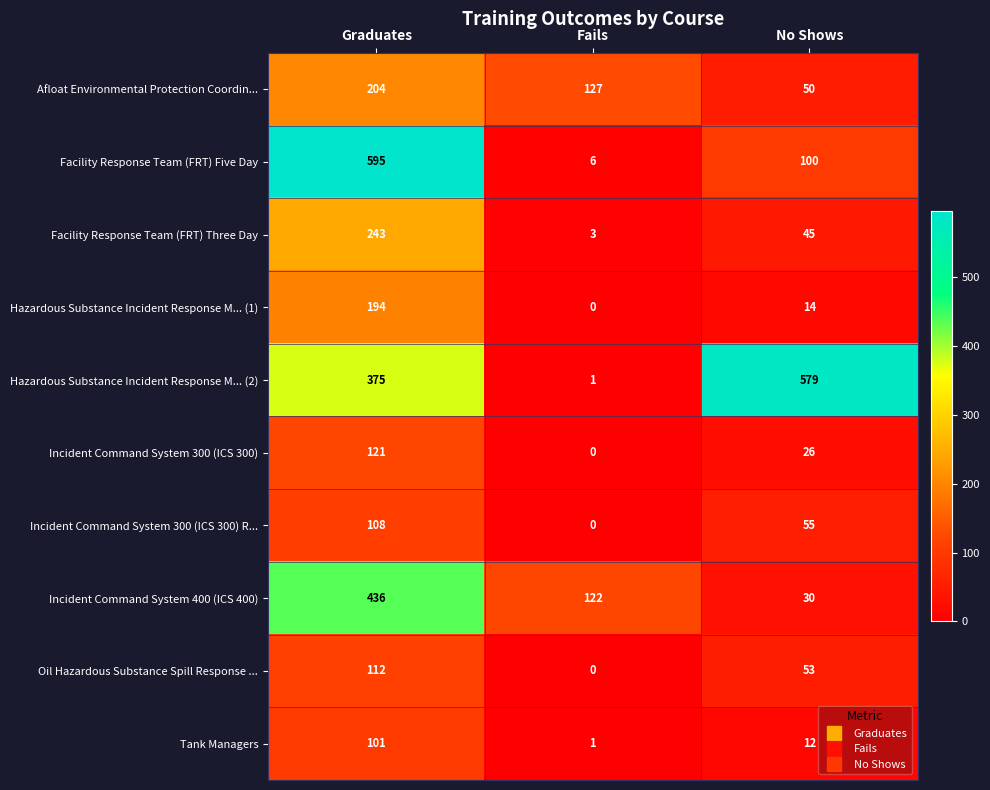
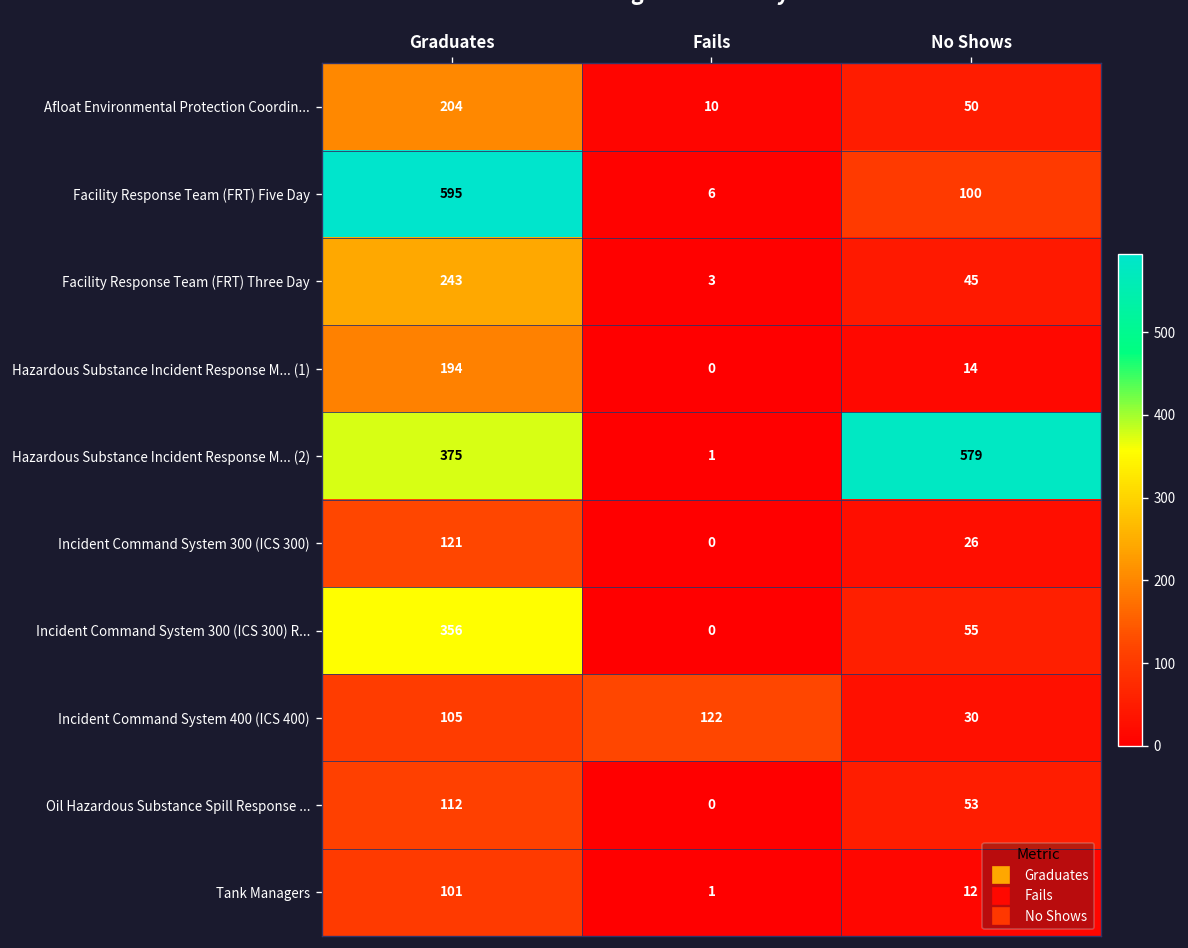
Afloat Environmental Protection Coordin..., Fails: 127 -> 10
Incident Command System 300 (ICS 300) R..., Graduates: 108 -> 356
Incident Command System 400 (ICS 400), Graduates: 436 -> 105
